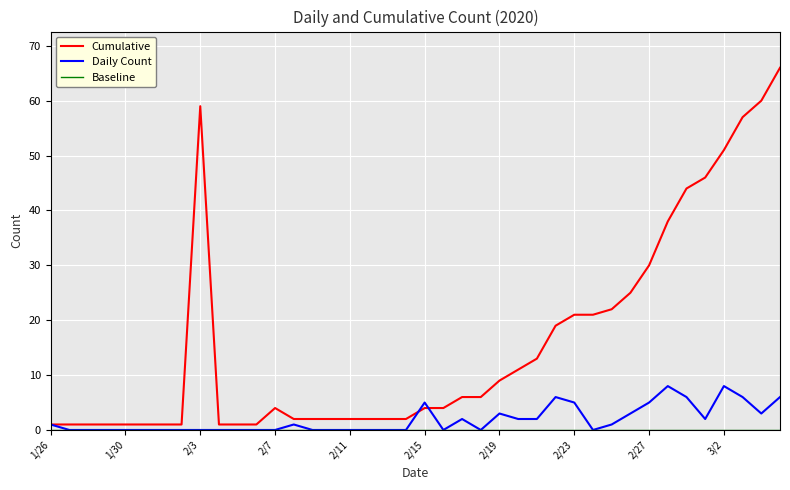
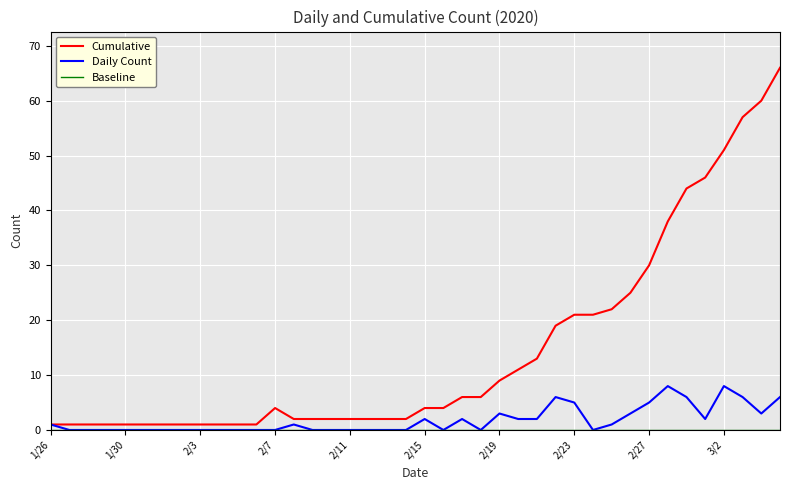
Cumulative, 2/3: 59 -> 1
Daily Count, 2/15: 5 -> 2
